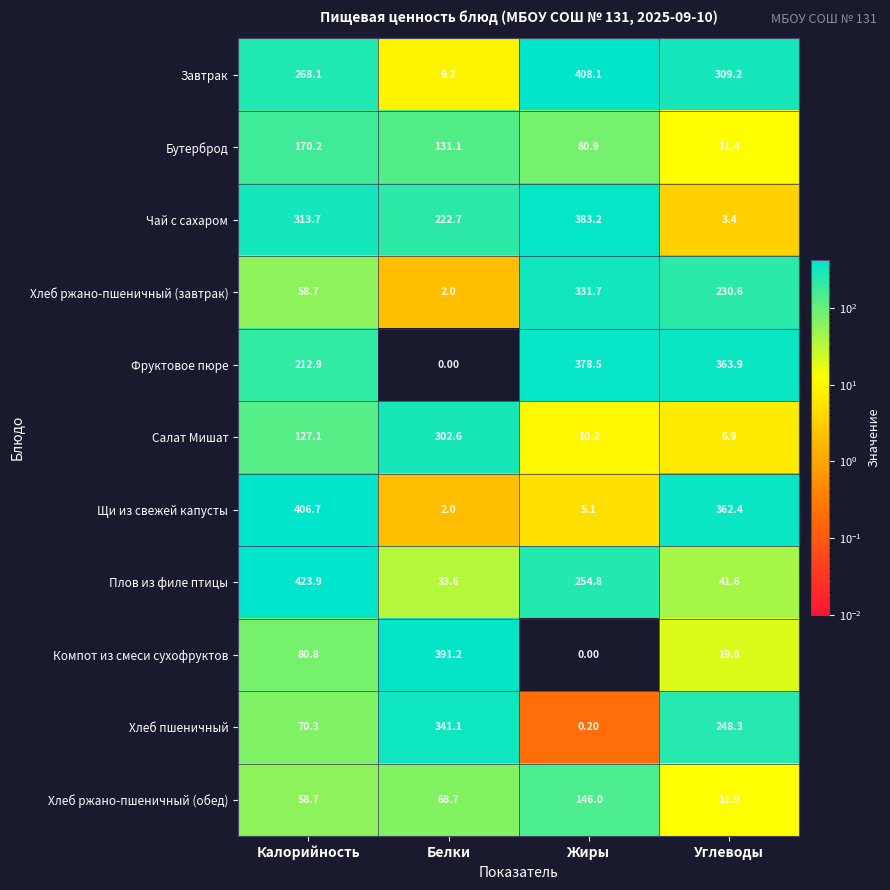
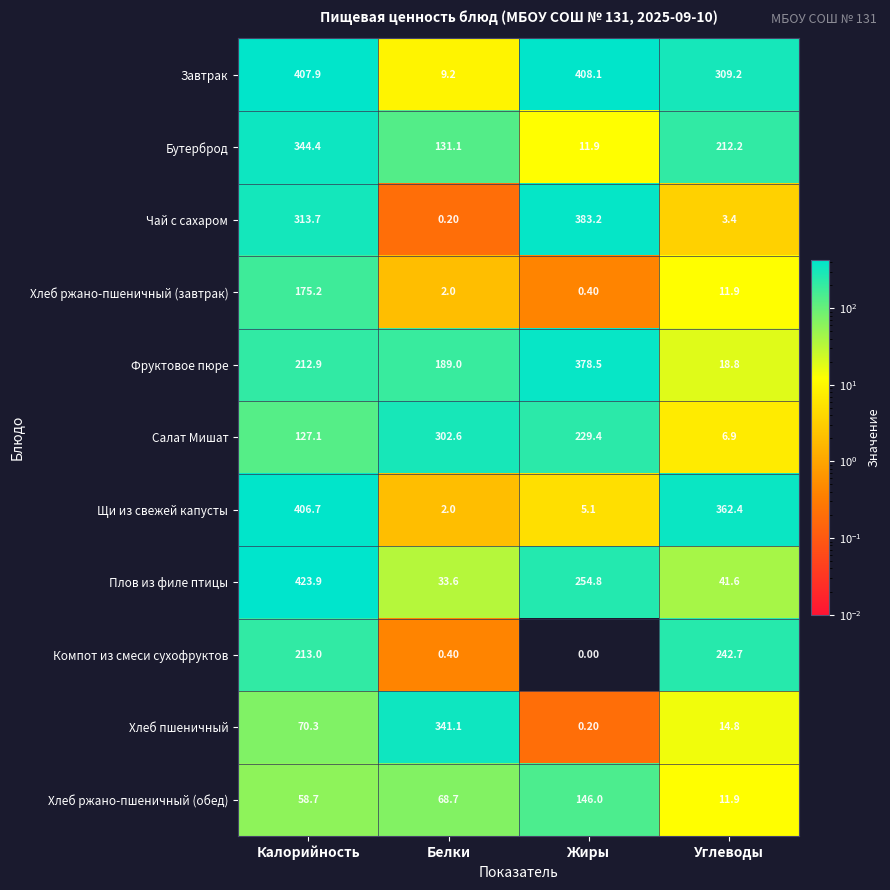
Завтрак, Калорийность: 268.1 -> 407.9
Бутерброд, Калорийность: 170.2 -> 344.4
Бутерброд, Жиры: 80.9 -> 11.9
Бутерброд, Углеводы: 11.4 -> 212.2
Чай с сахаром, Белки: 222.7 -> 0.20
Хлеб ржано-пшеничный (завтрак), Калорийность: 58.7 -> 175.2
Хлеб ржано-пшеничный (завтрак), Жиры: 331.7 -> 0.40
Хлеб ржано-пшеничный (завтрак), Углеводы: 230.6 -> 11.9
Фруктовое пюре, Белки: 0.00 -> 189.0
Фруктовое пюре, Углеводы: 363.9 -> 18.8
Салат Мишат, Жиры: 10.2 -> 229.4
Компот из смеси сухофруктов, Калорийность: 80.8 -> 213.0
Компот из смеси сухофруктов, Белки: 391.2 -> 0.40
Компот из смеси сухофруктов, Углеводы: 19.8 -> 242.7
Хлеб пшеничный, Углеводы: 248.3 -> 14.8
